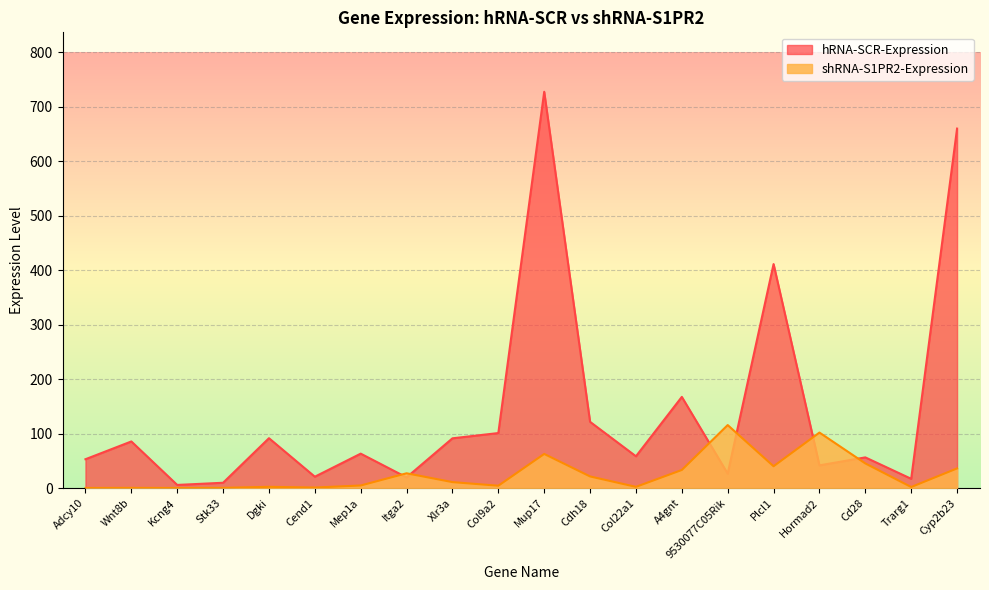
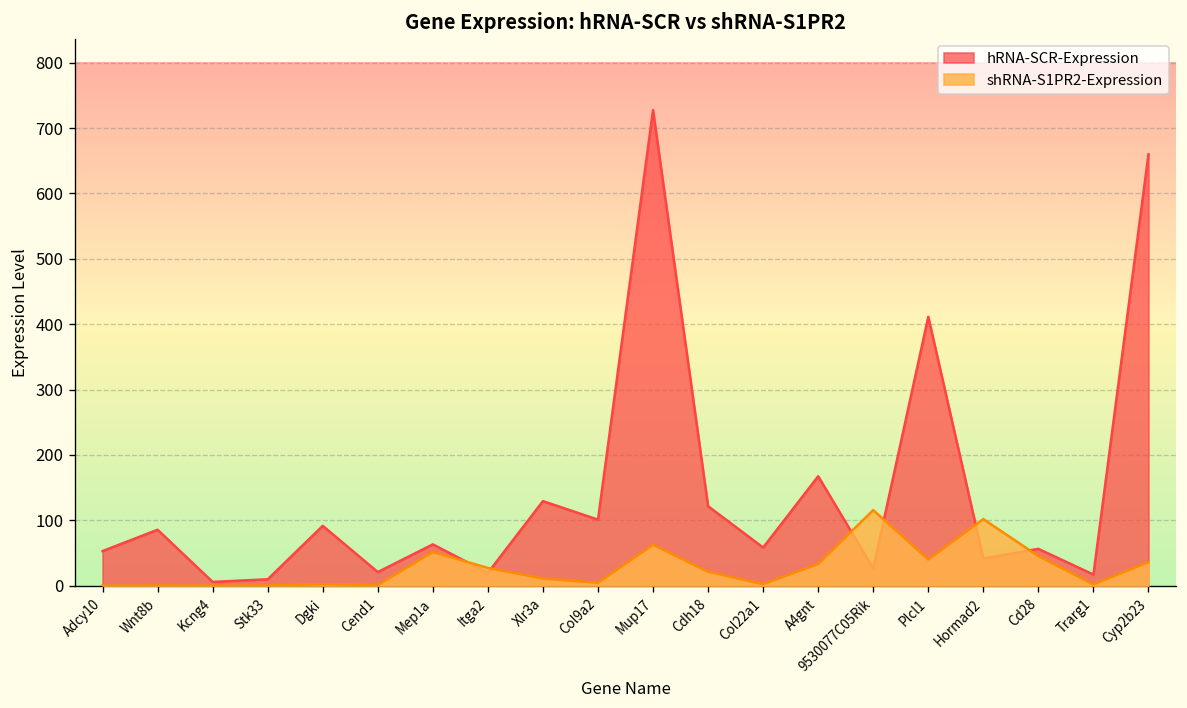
shRNA-S1PR2-Expression, Mep1a: 0 -> 50
hRNA-SCR-Expression, Xlr3a: 90 -> 130
